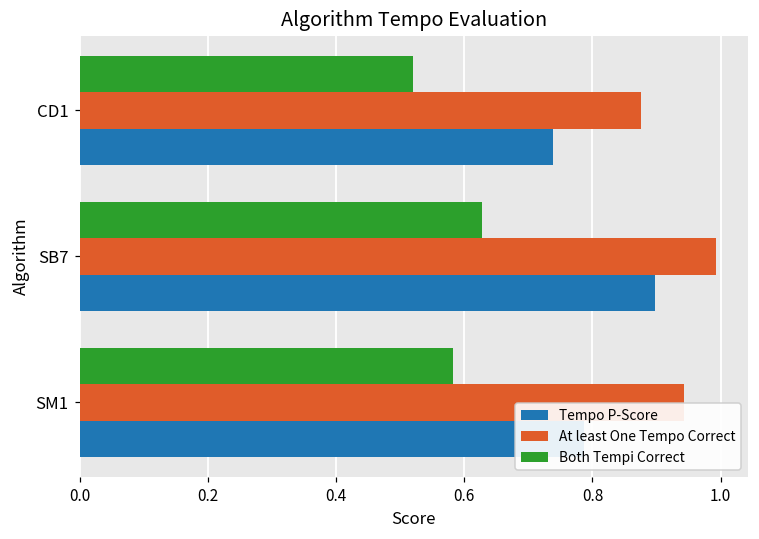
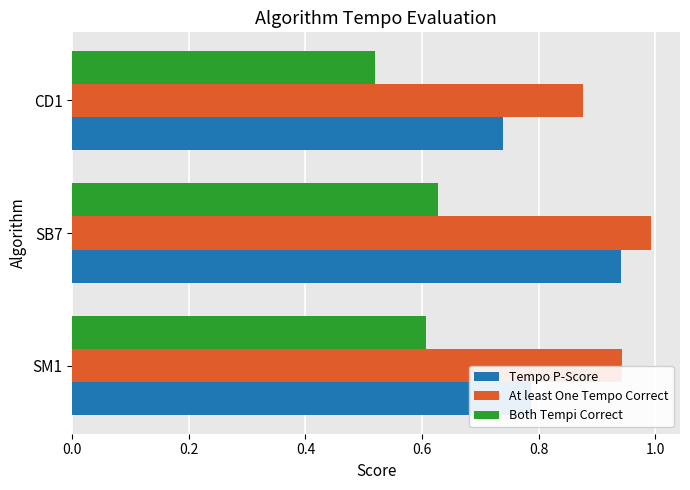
Tempo P-Score, SB7: 0.90 -> 0.94
Both Tempi Correct, SM1: 0.58 -> 0.61
